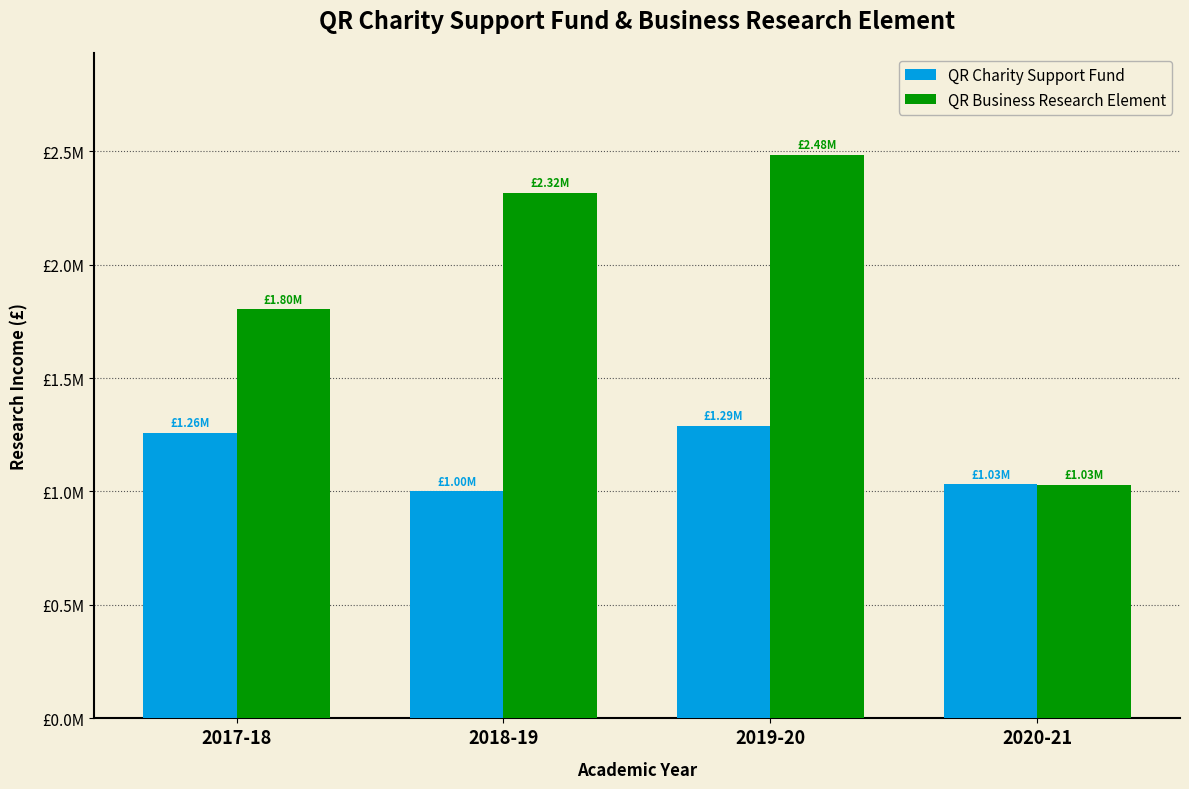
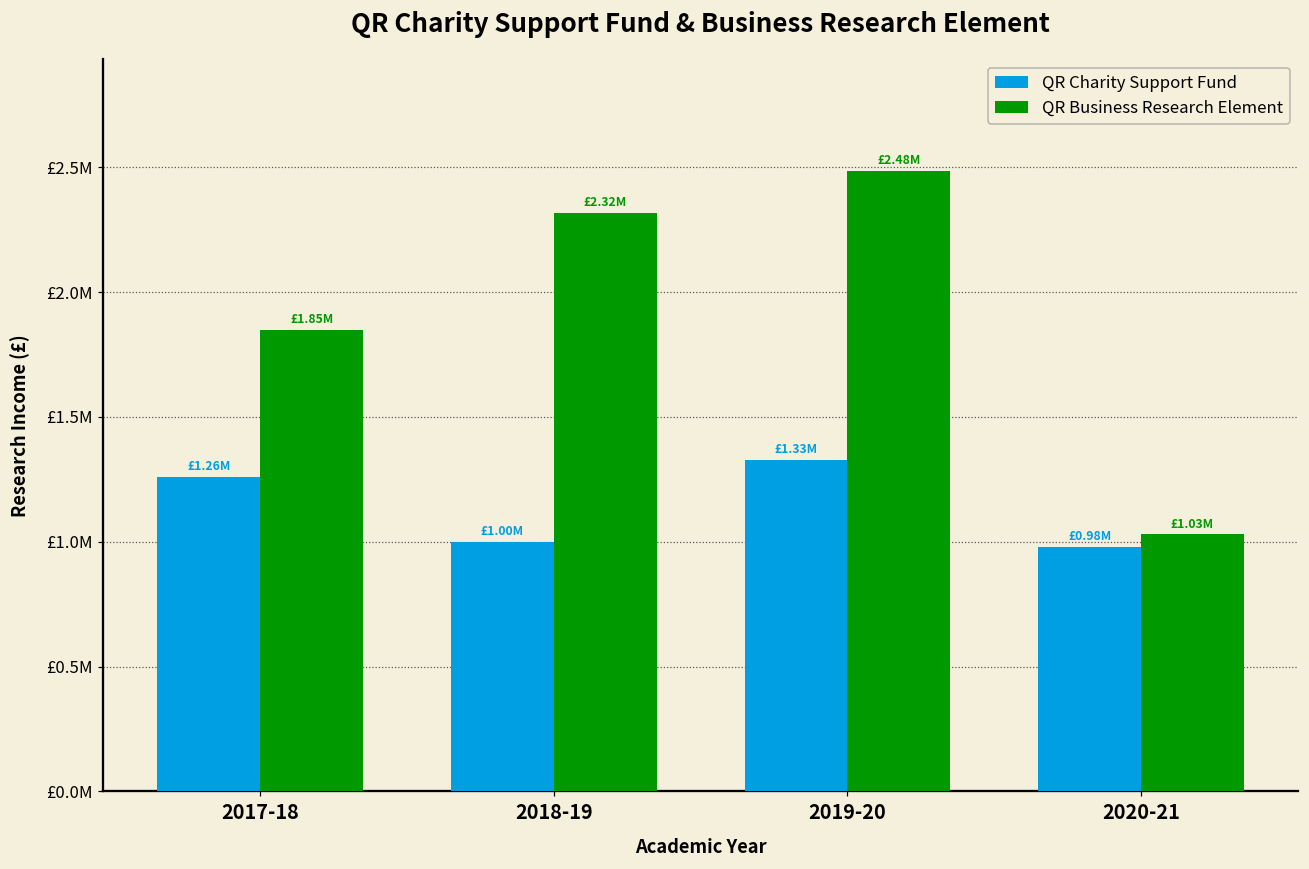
QR Business Research Element, 2017-18: £1.80M -> £1.85M
QR Charity Support Fund, 2019-20: £1.29M -> £1.33M
QR Charity Support Fund, 2020-21: £1.03M -> £0.98M
